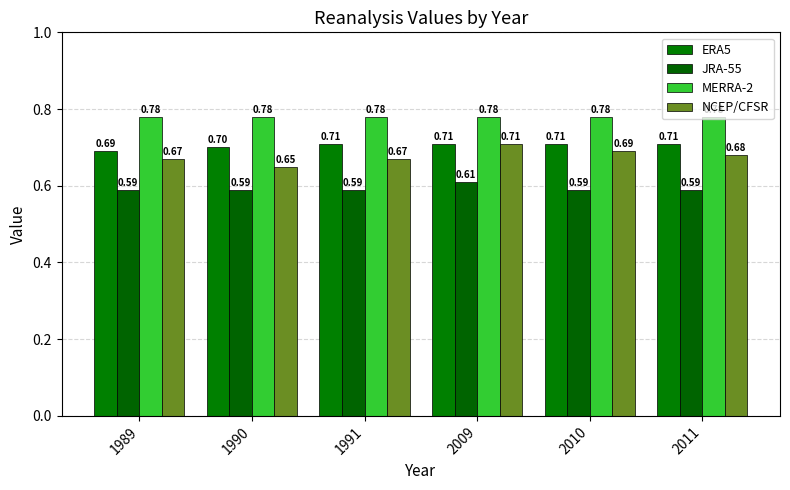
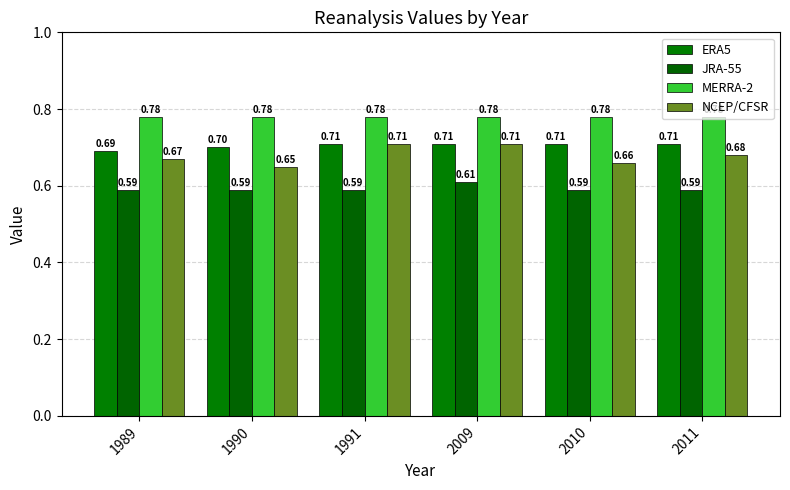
NCEP/CFSR, 1991: 0.67 -> 0.71
NCEP/CFSR, 2010: 0.69 -> 0.66
